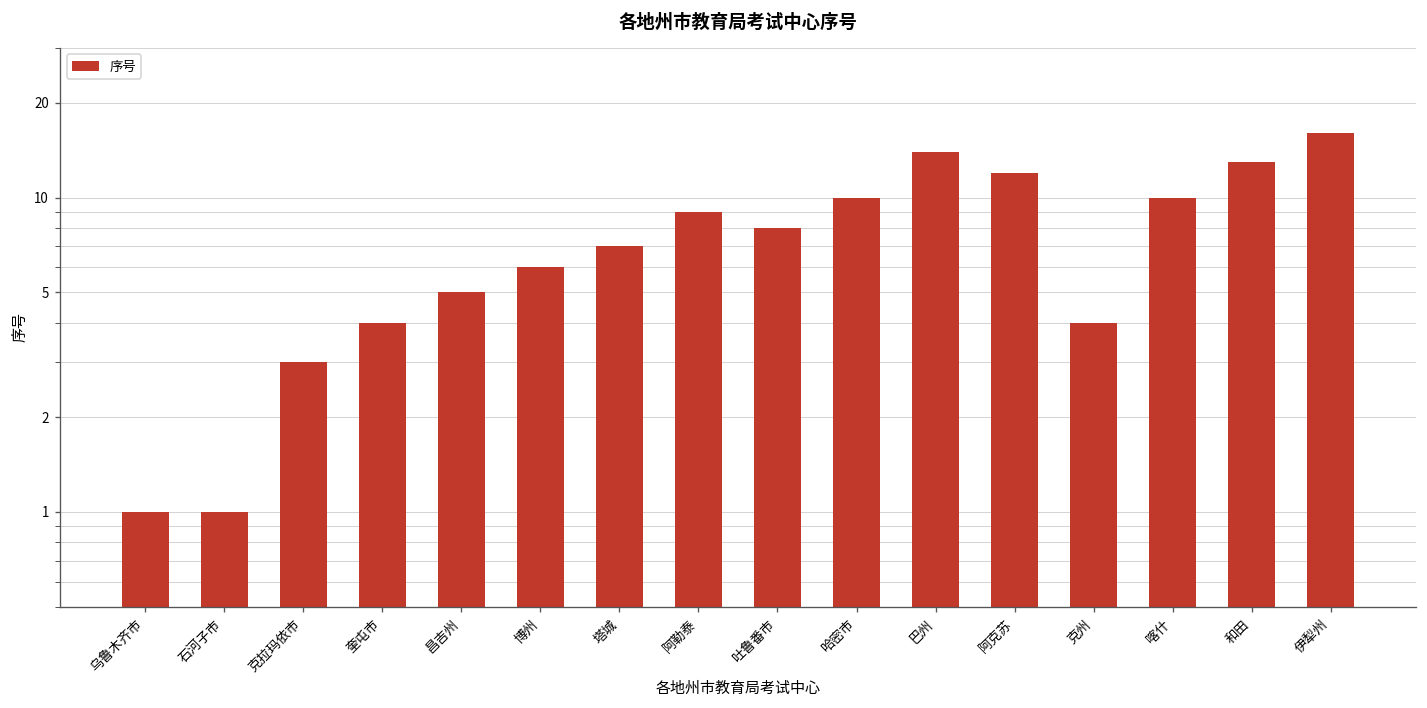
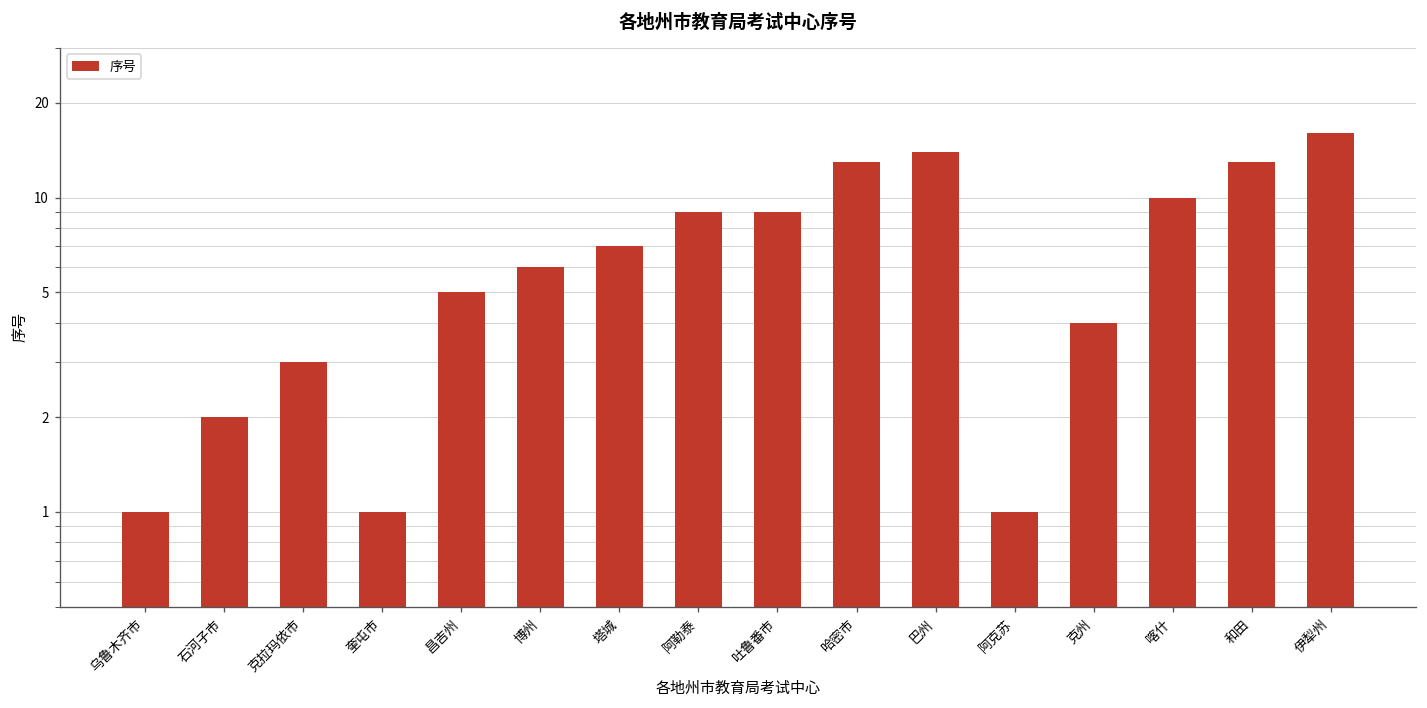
石河子市: 1 -> 2
奎屯市: 4 -> 1
吐鲁番市: 8 -> 9
哈密市: 10 -> 13
阿克苏: 12 -> 1
